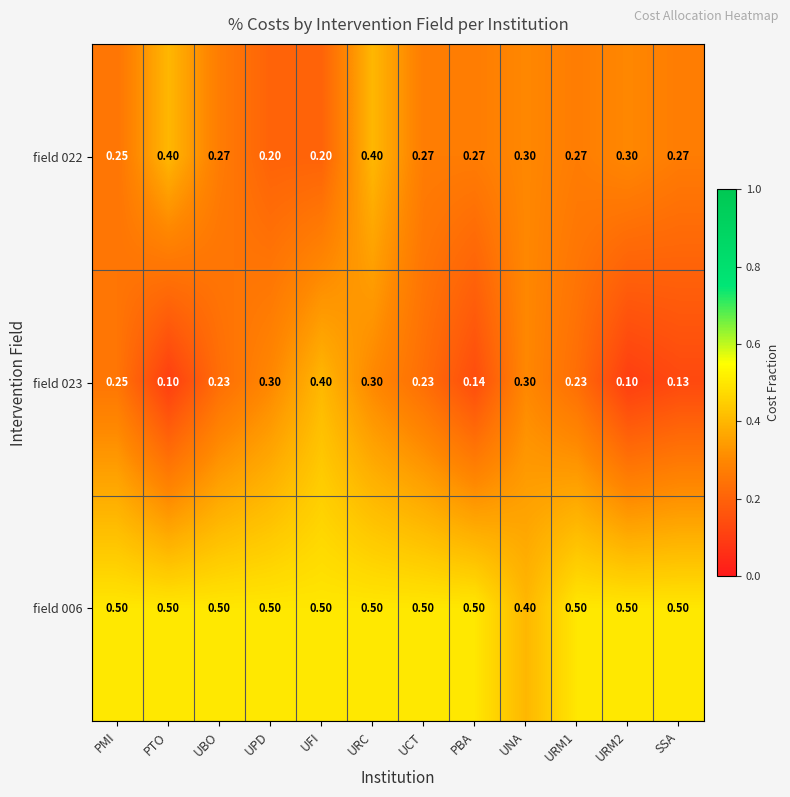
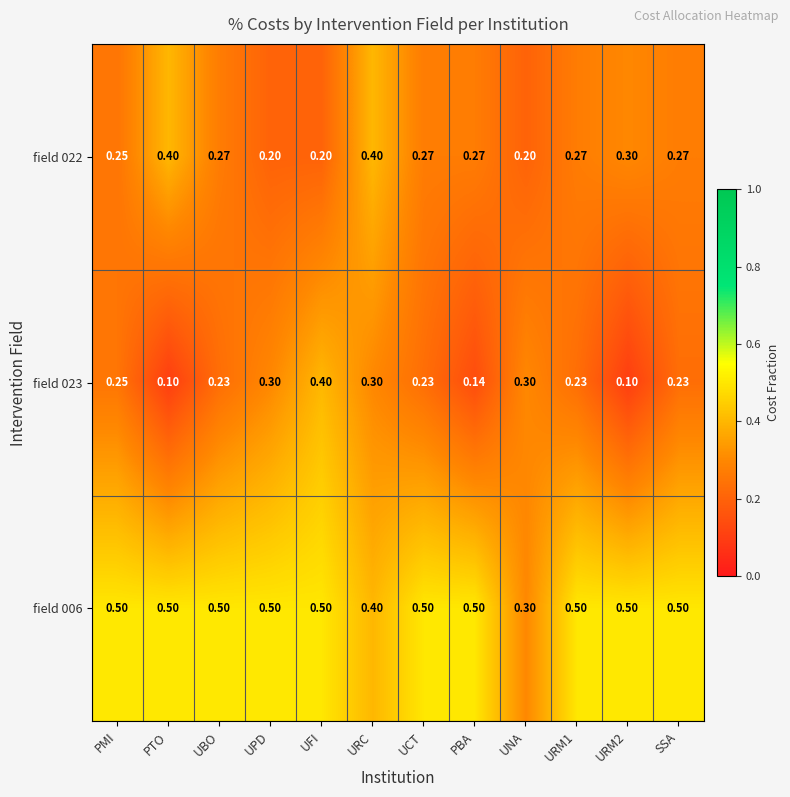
field 022, UNA: 0.30 -> 0.20
field 023, SSA: 0.13 -> 0.23
field 006, URC: 0.50 -> 0.40
field 006, UNA: 0.40 -> 0.30
